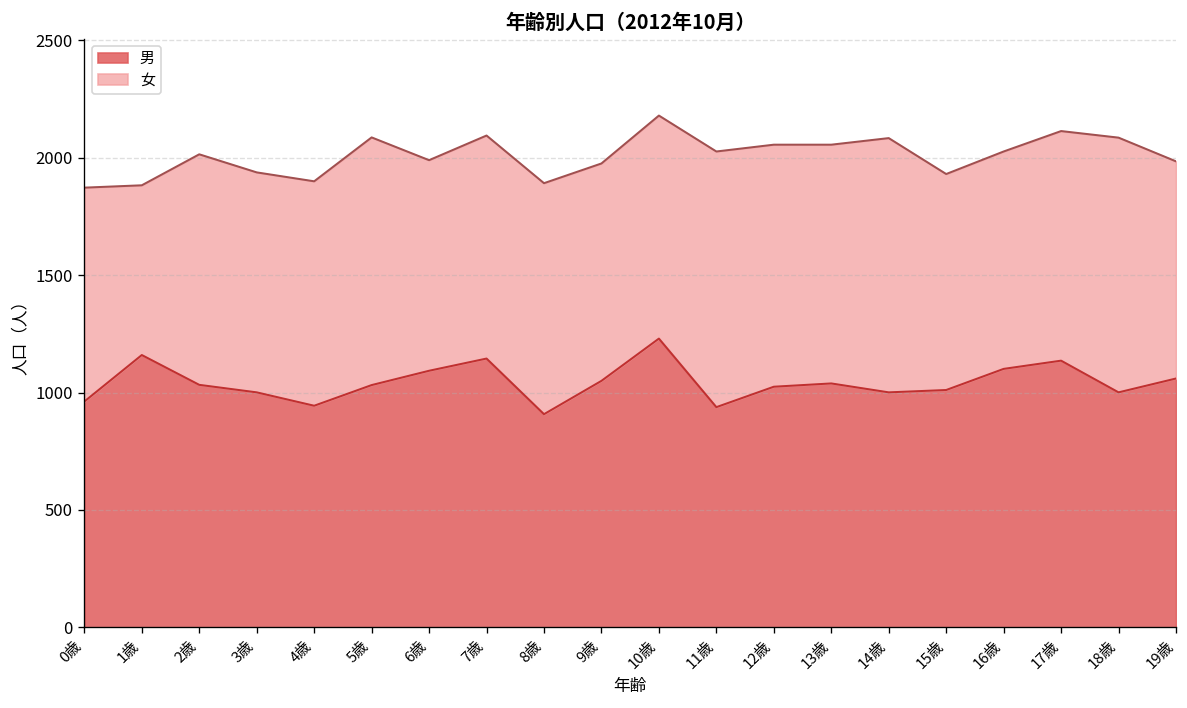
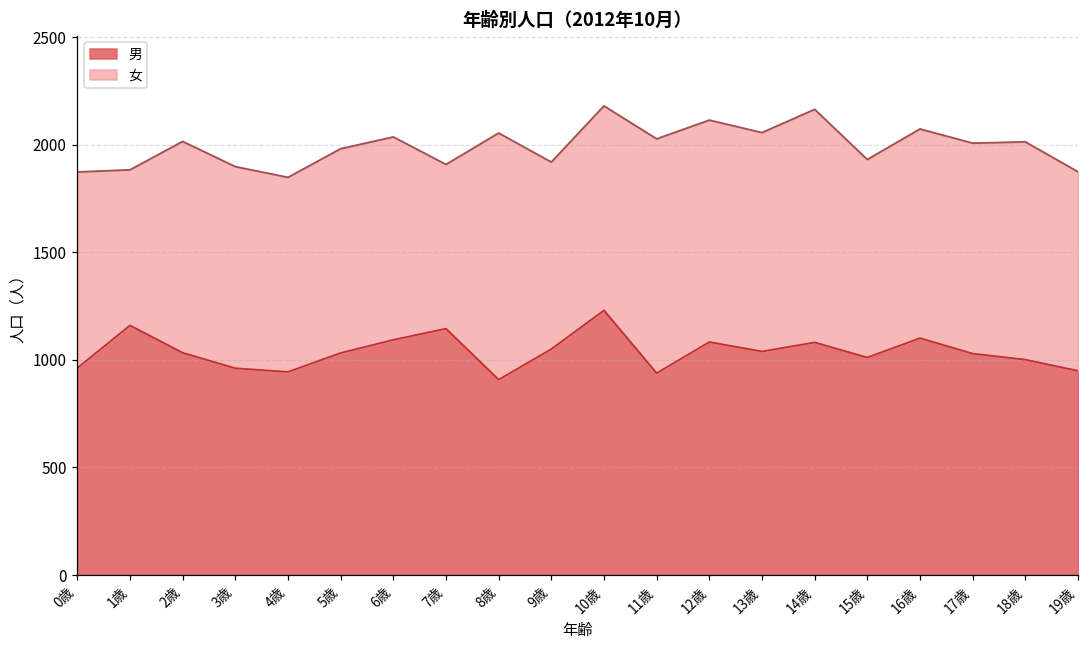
男, 3歳: 1000 -> 960
女, 4歳: 960 -> 900
女, 5歳: 1060 -> 950
女, 6歳: 900 -> 940
女, 7歳: 950 -> 760
女, 8歳: 980 -> 1150
女, 9歳: 930 -> 870
男, 12歳: 1030 -> 1080
男, 14歳: 1000 -> 1080
女, 16歳: 930 -> 970
男, 17歳: 1140 -> 1030
女, 18歳: 1090 -> 1010
男, 19歳: 1060 -> 950
